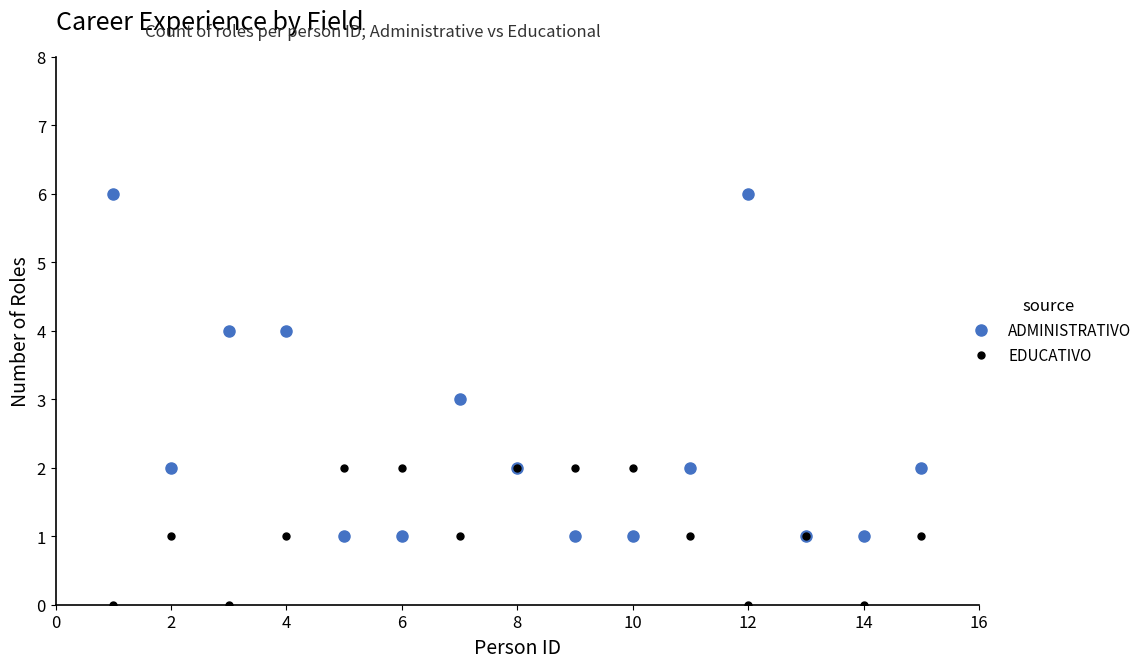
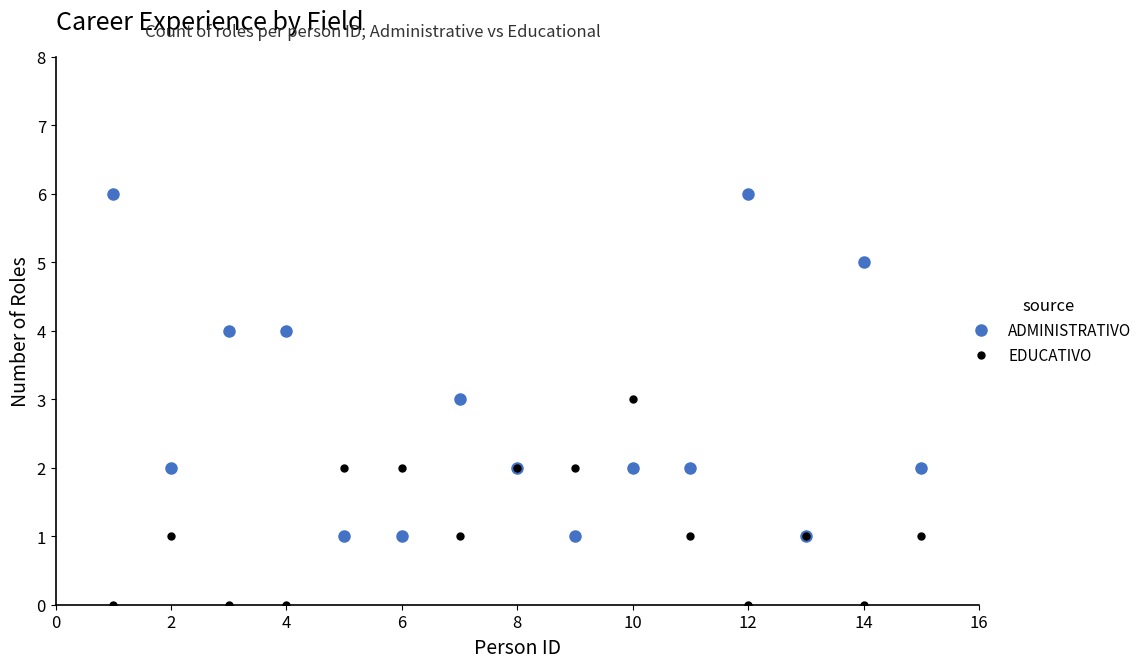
EDUCATIVO, 4: 1 -> 0
ADMINISTRATIVO, 10: 1 -> 2
EDUCATIVO, 10: 2 -> 3
ADMINISTRATIVO, 14: 1 -> 5
